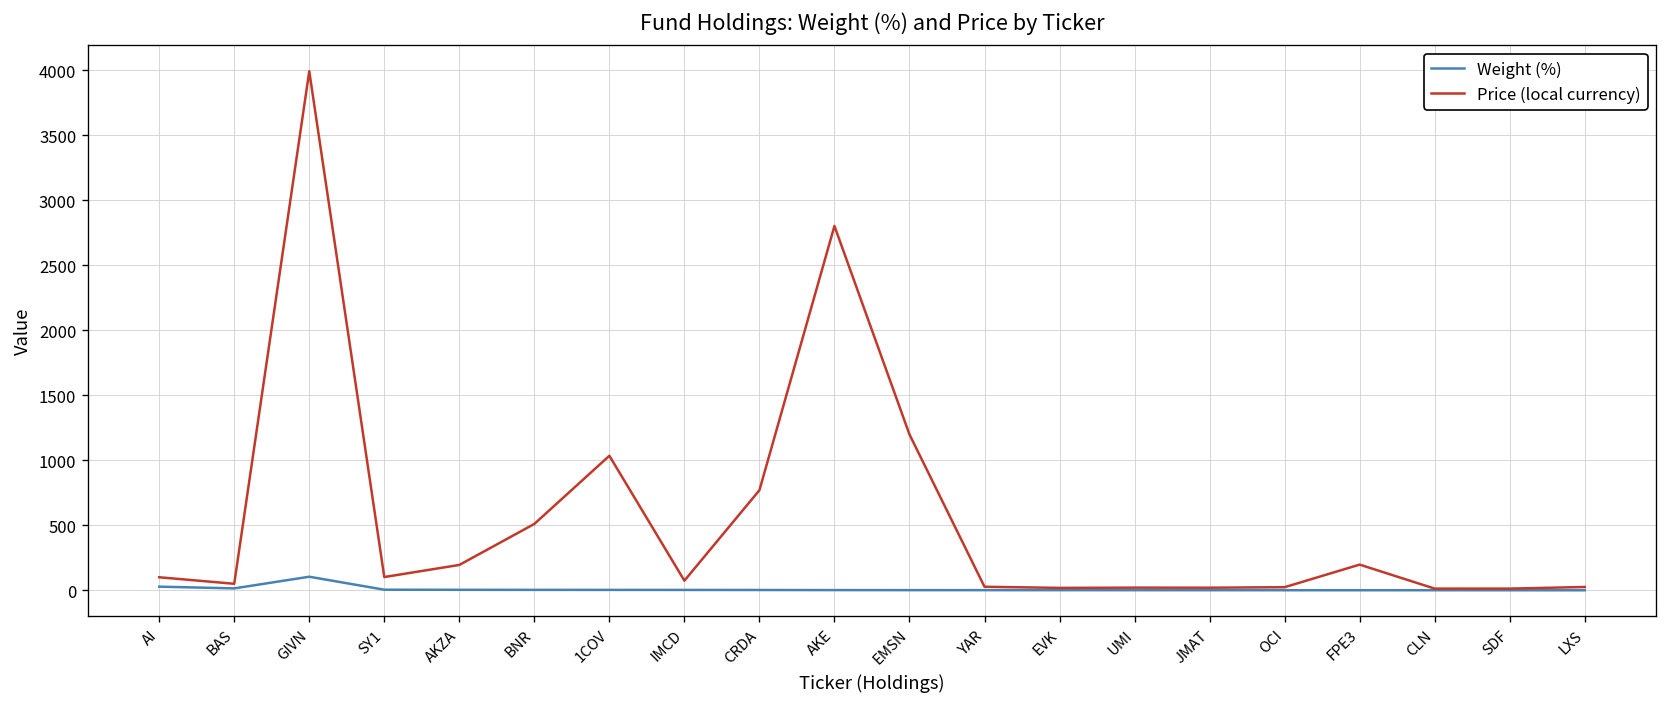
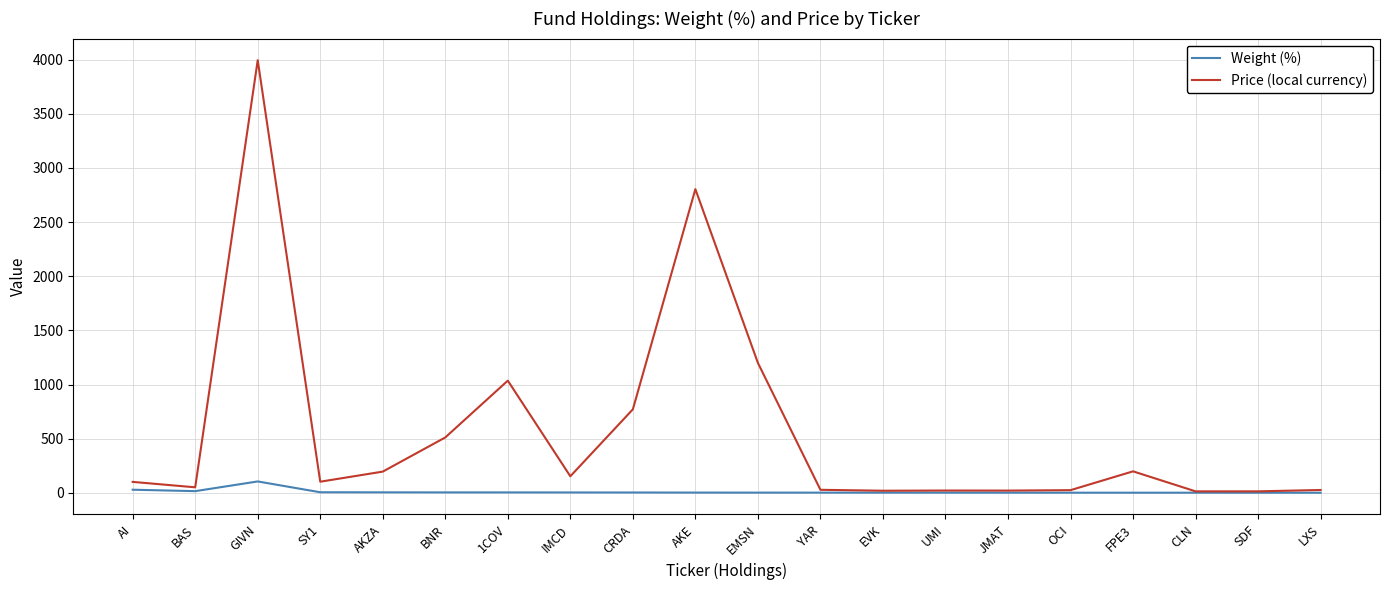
Price (local currency), IMCD: 70 -> 150
